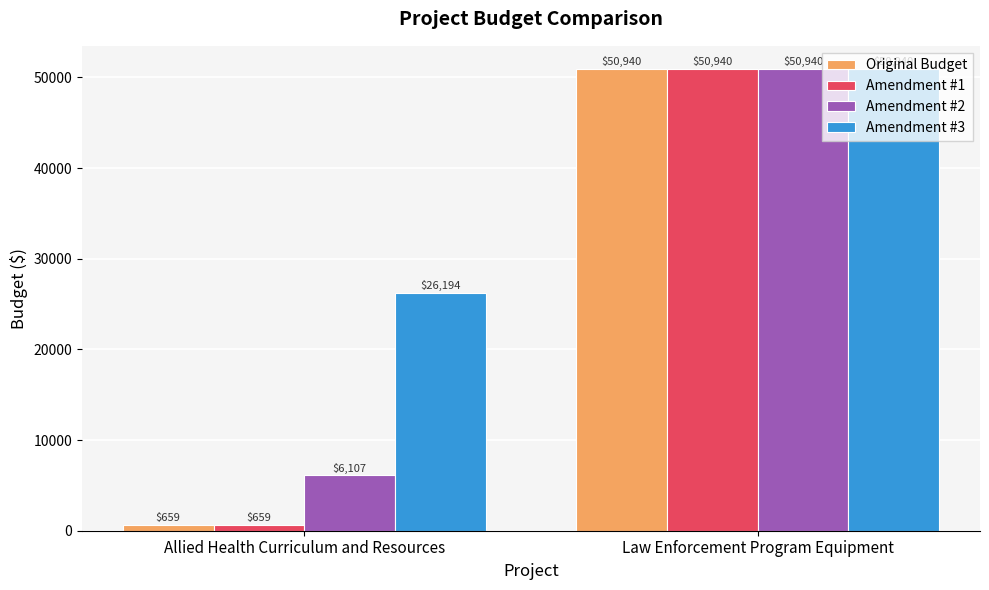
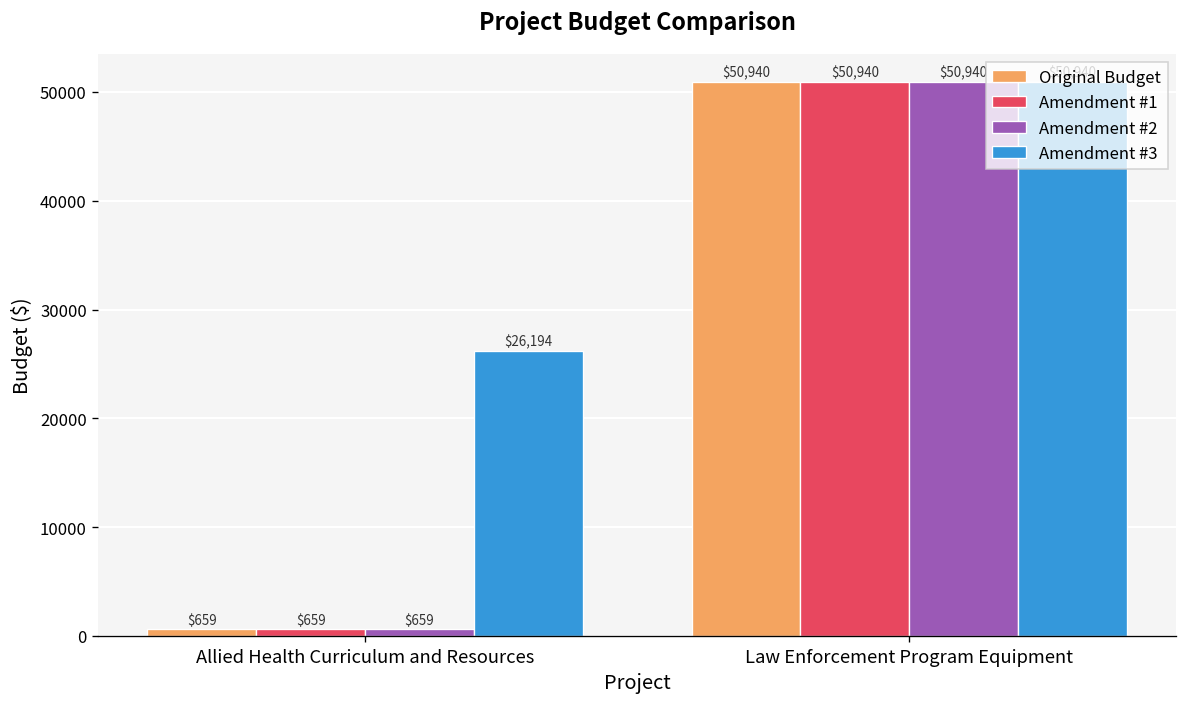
Amendment #2, Allied Health Curriculum and Resources: $6,107 -> $659
